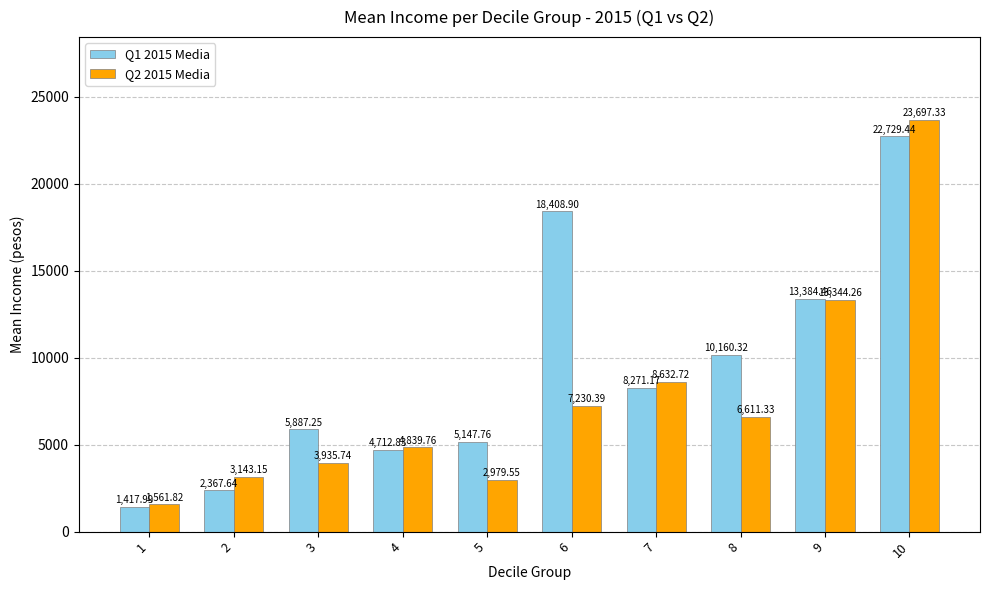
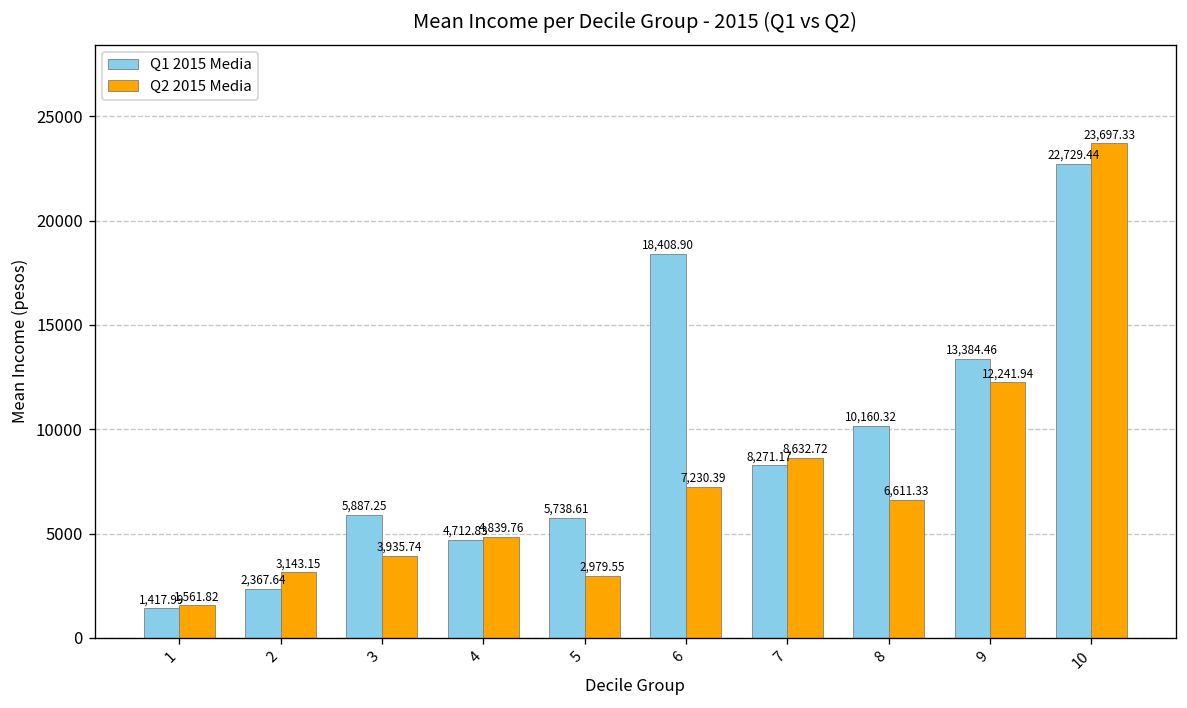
Q1 2015 Media, 5: 5,147.76 -> 5,738.61
Q2 2015 Media, 9: 13,344.26 -> 12,241.94
